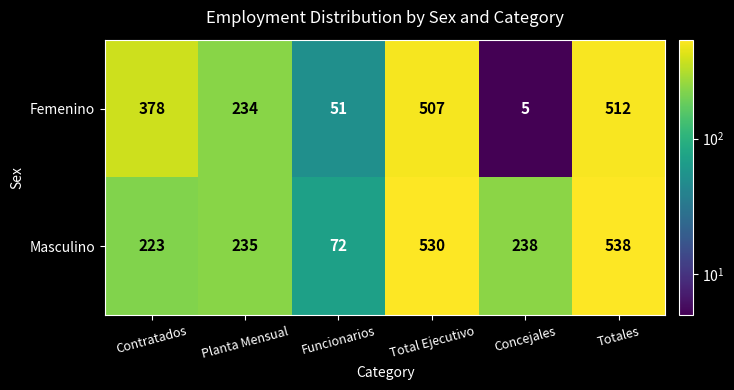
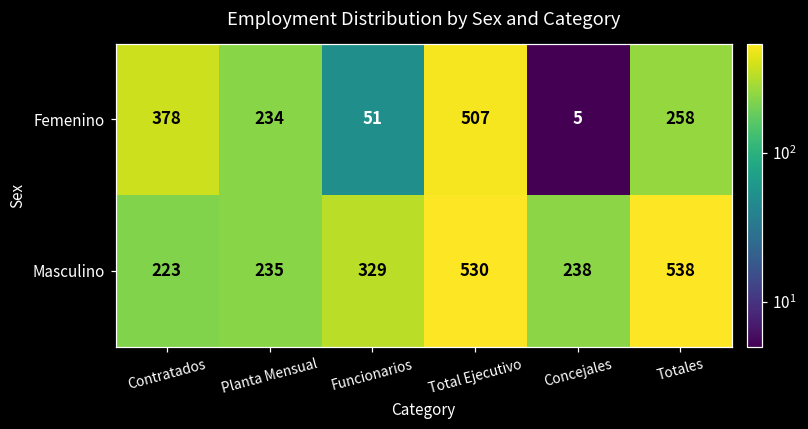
Femenino, Totales: 512 -> 258
Masculino, Funcionarios: 72 -> 329
